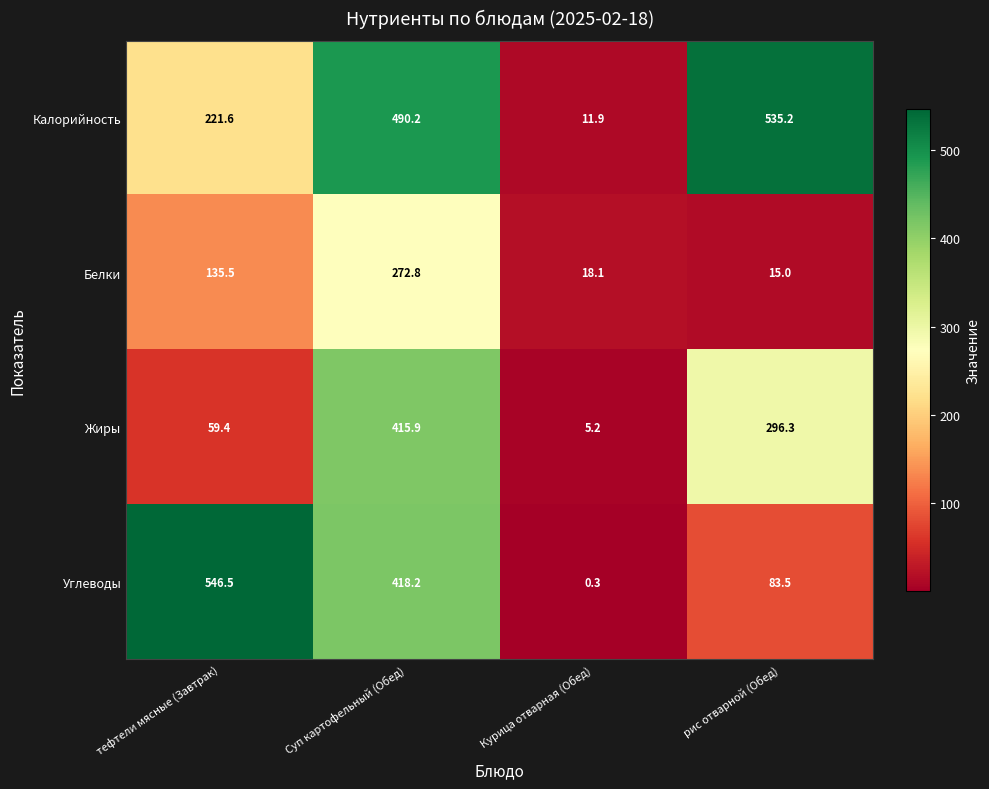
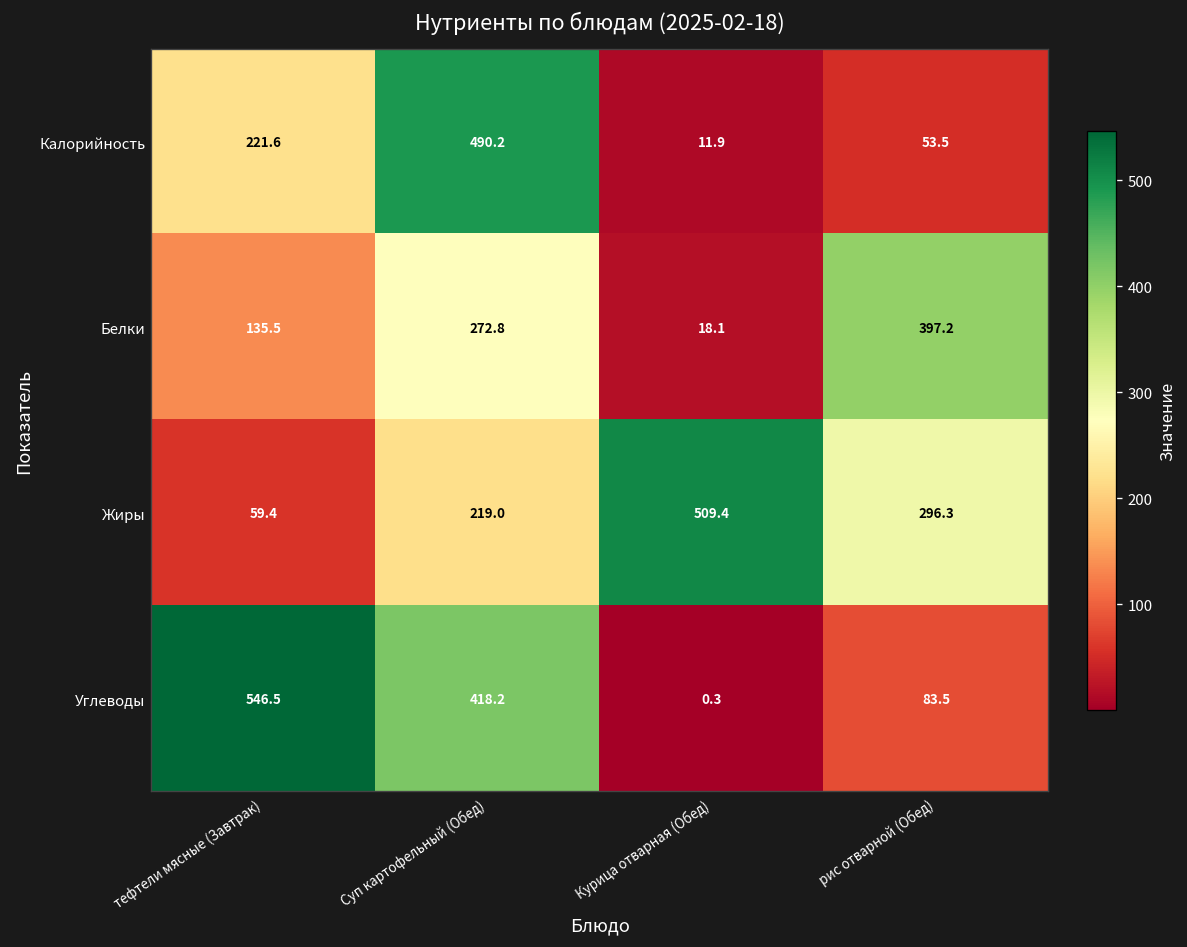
Калорийность, рис отварной (Обед): 535.2 -> 53.5
Белки, рис отварной (Обед): 15.0 -> 397.2
Жиры, Суп картофельный (Обед): 415.9 -> 219.0
Жиры, Курица отварная (Обед): 5.2 -> 509.4
